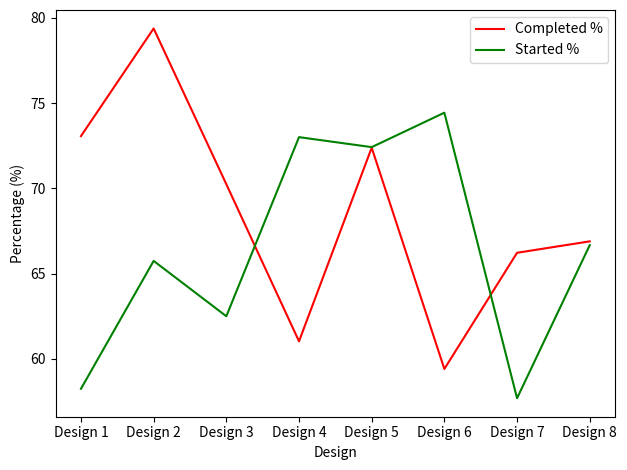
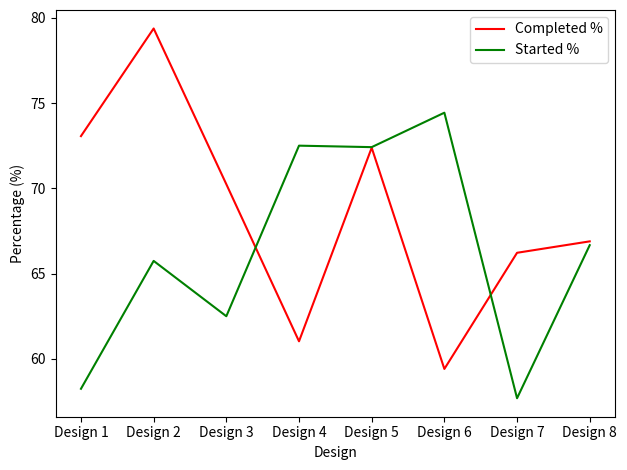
Started %, Design 4: 73.0 -> 72.5
